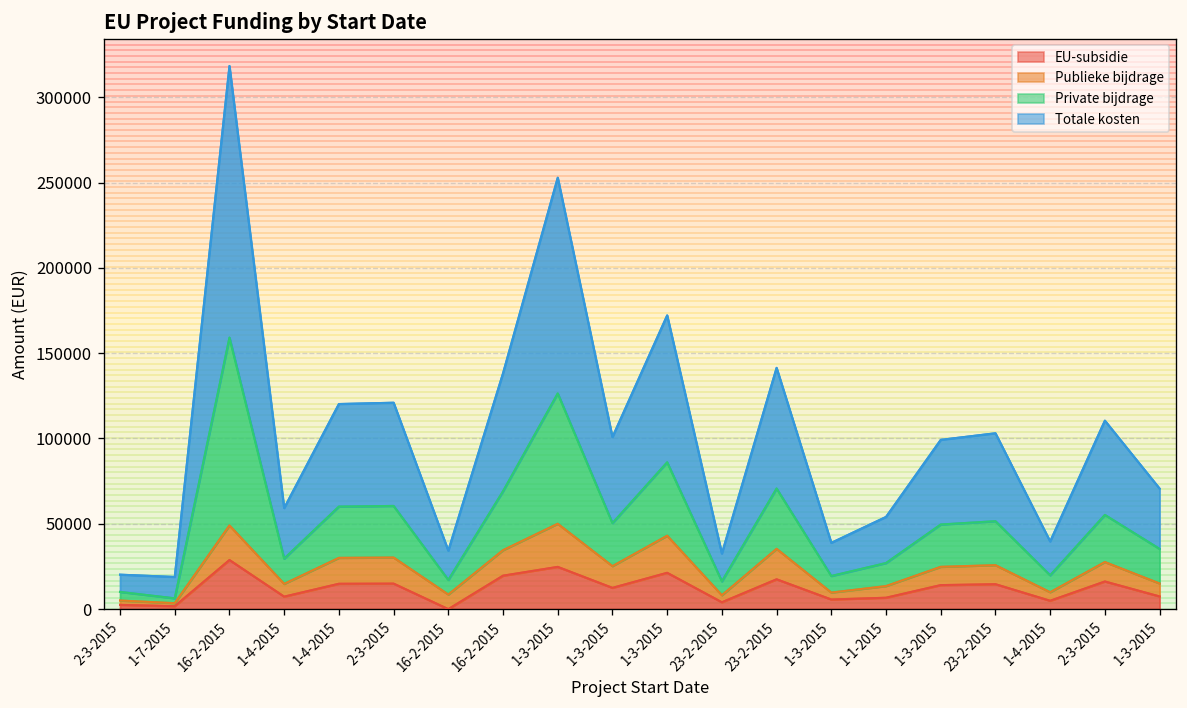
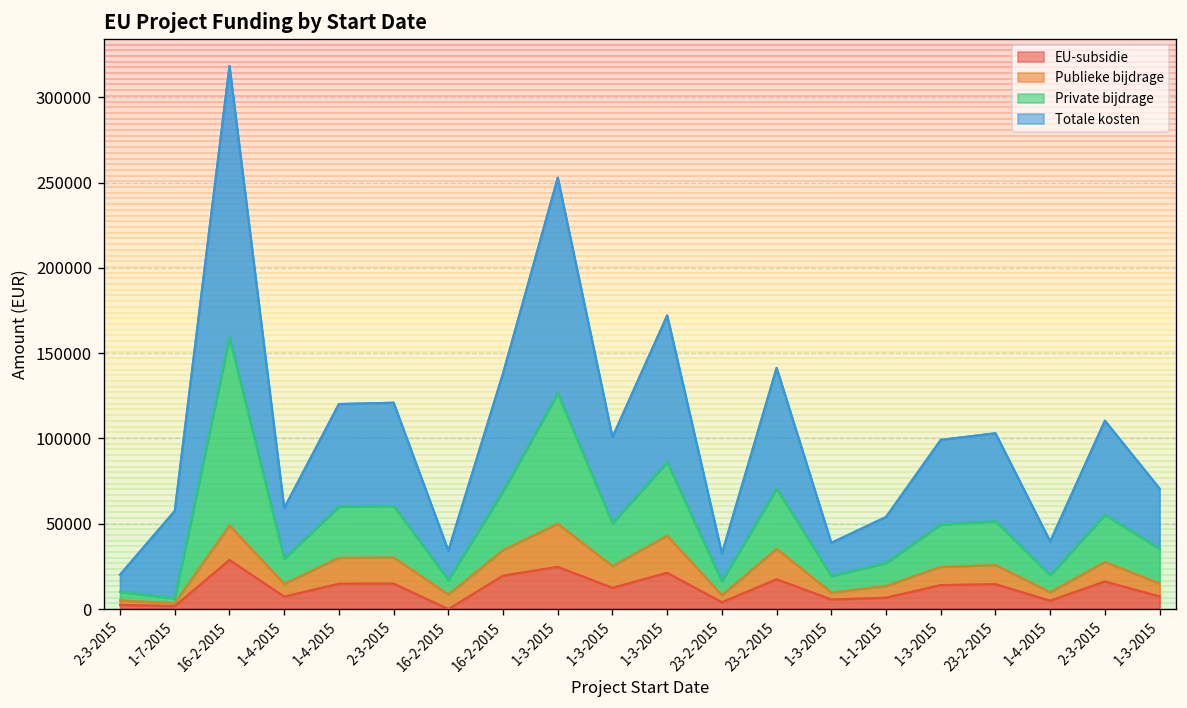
Totale kosten, 1-7-2015: 13000 -> 51000
